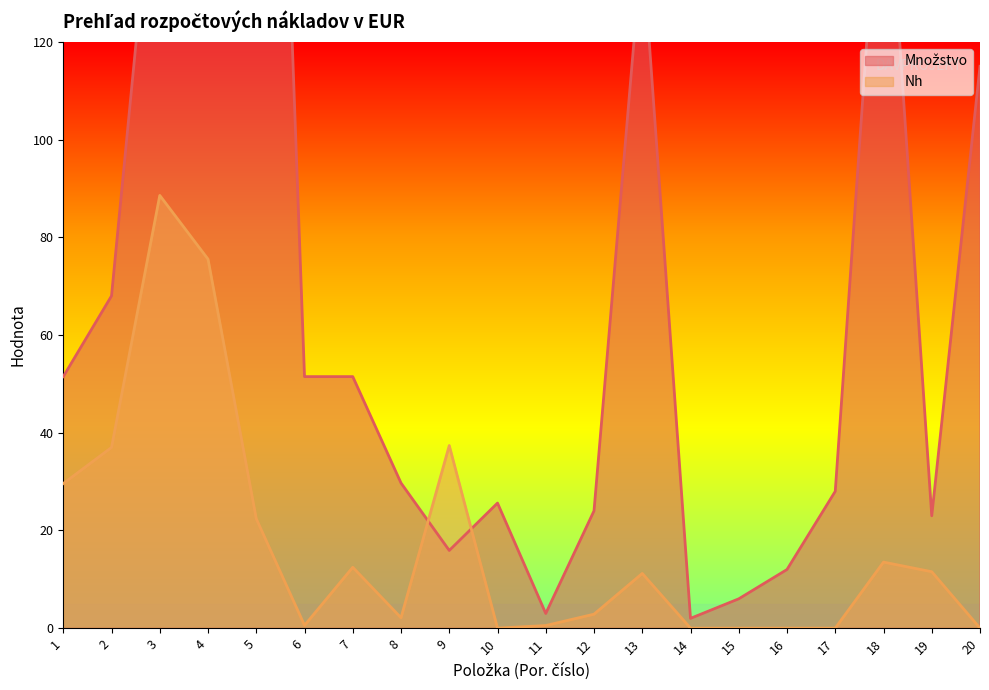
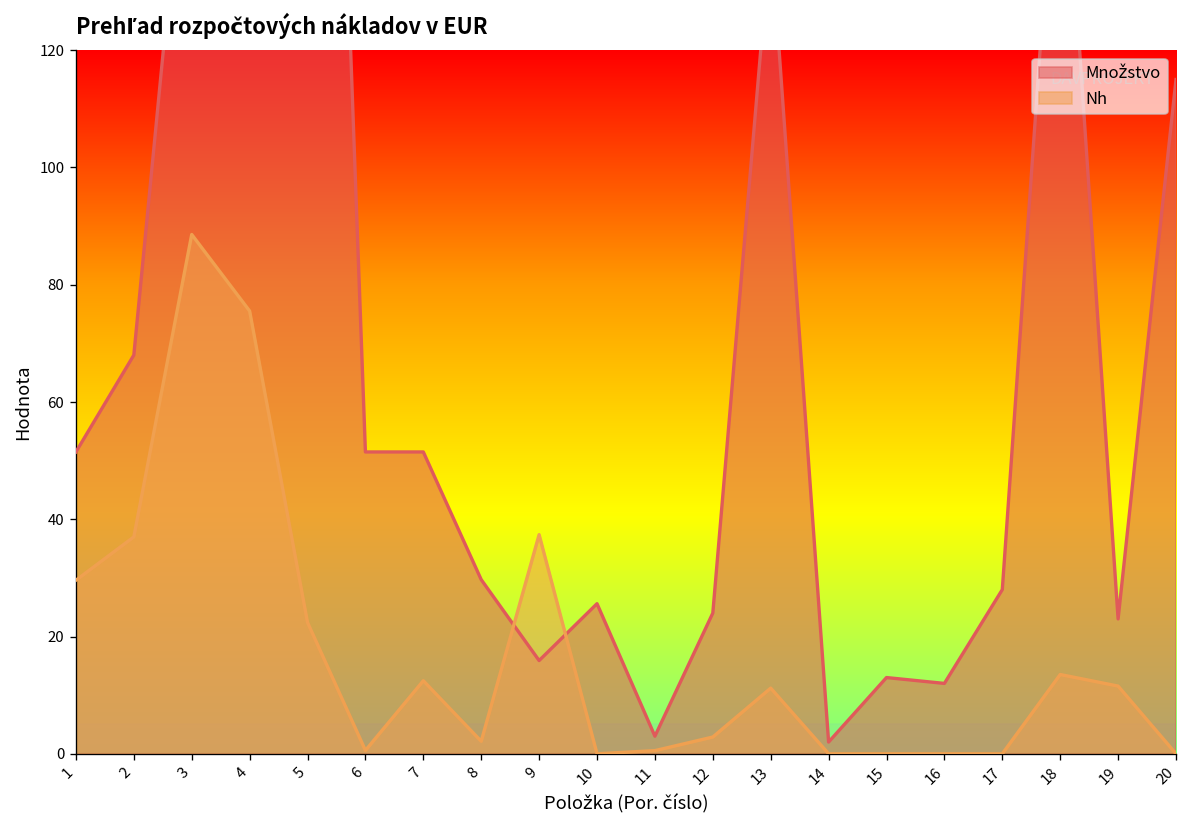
Množstvo, 15: 6 -> 13
